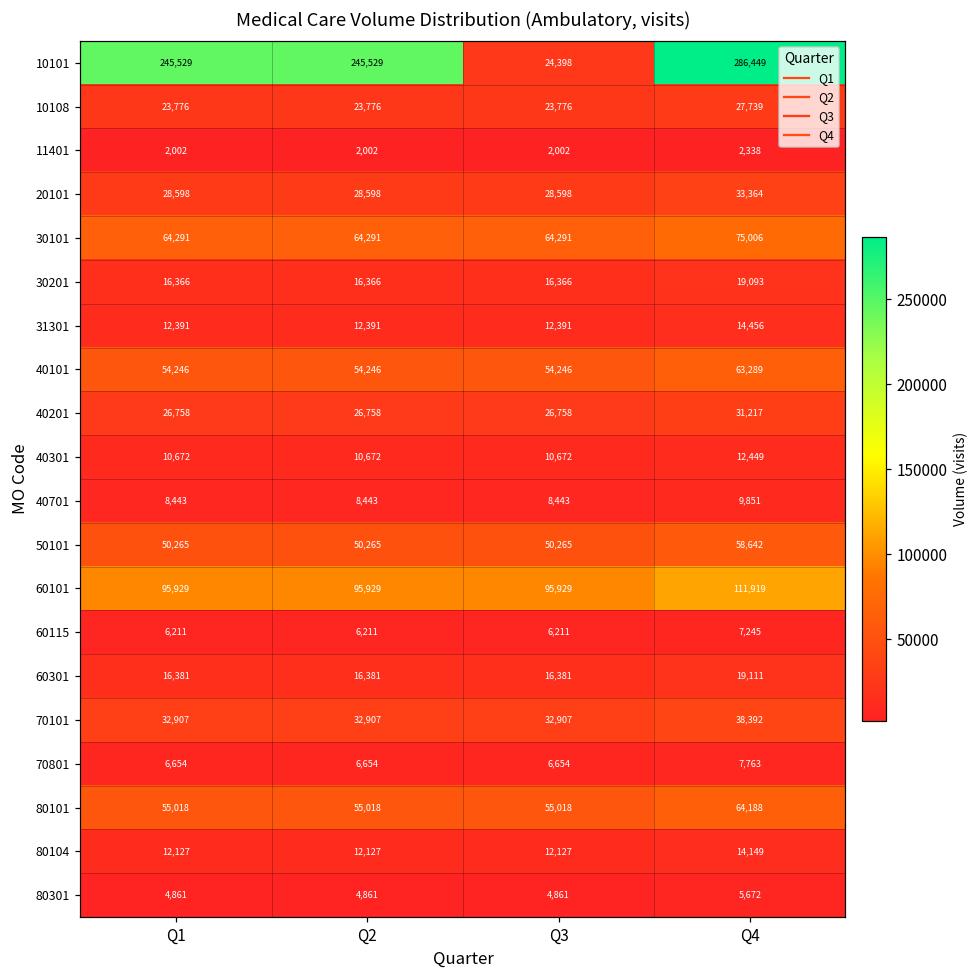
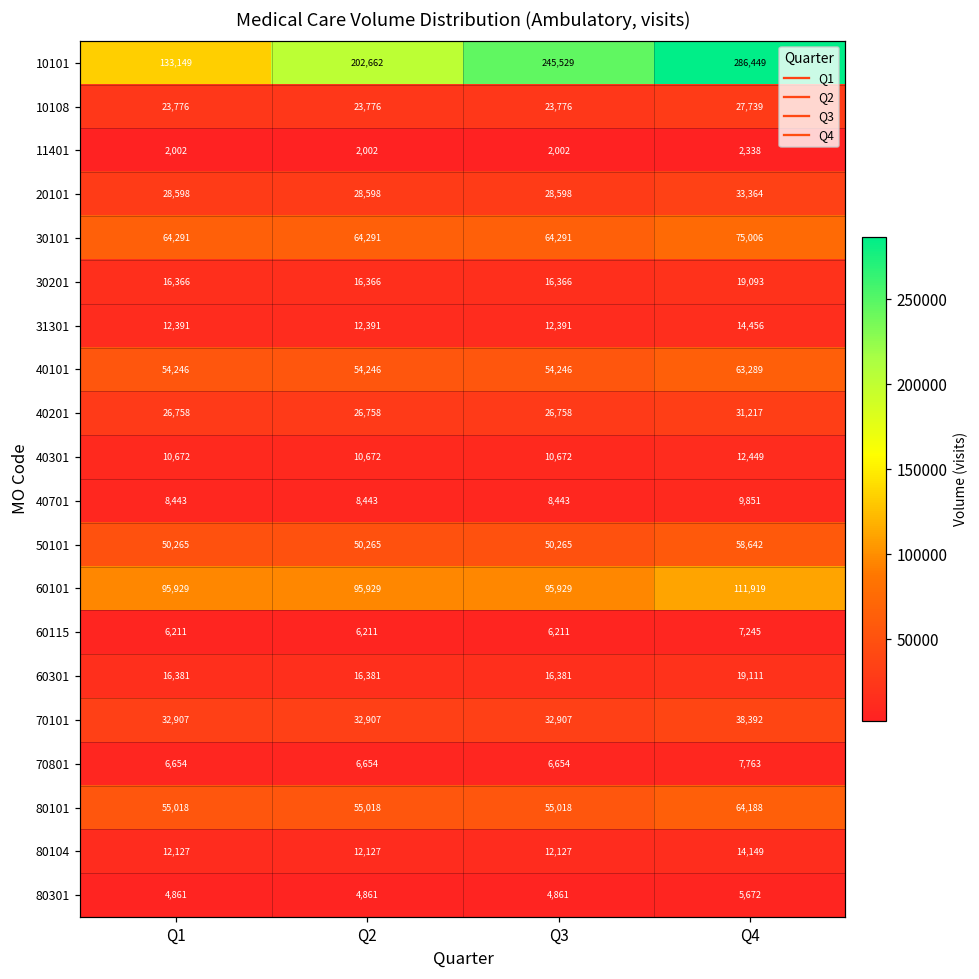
10101, Q1: 245,529 -> 133,149
10101, Q2: 245,529 -> 202,662
10101, Q3: 24,398 -> 245,529
